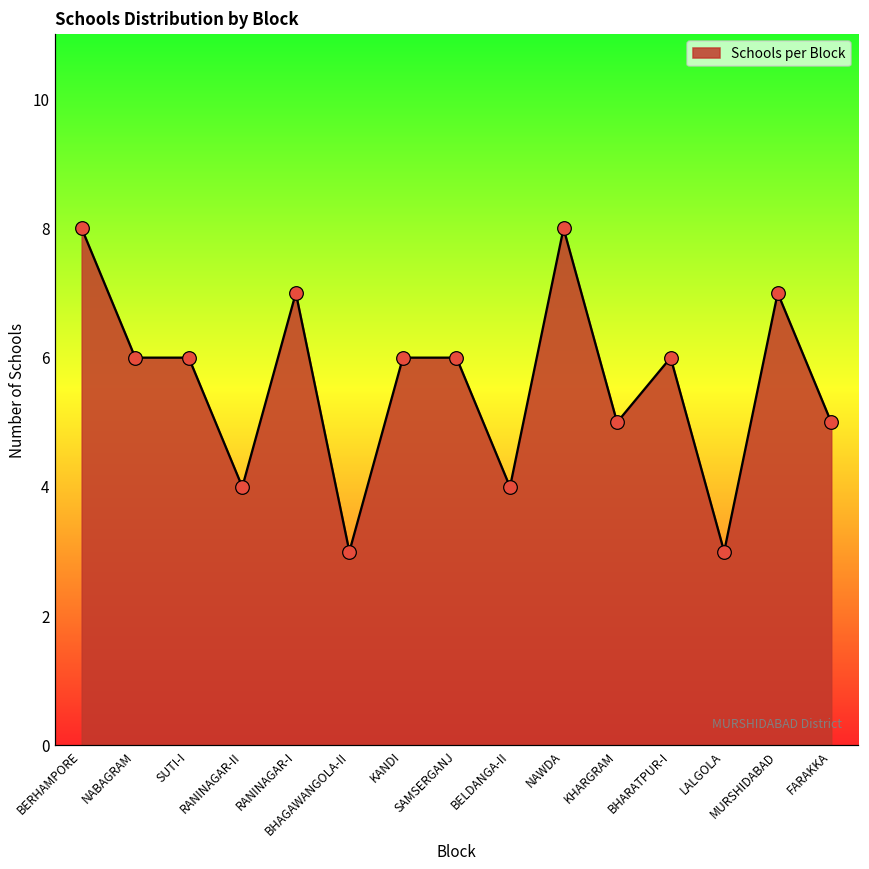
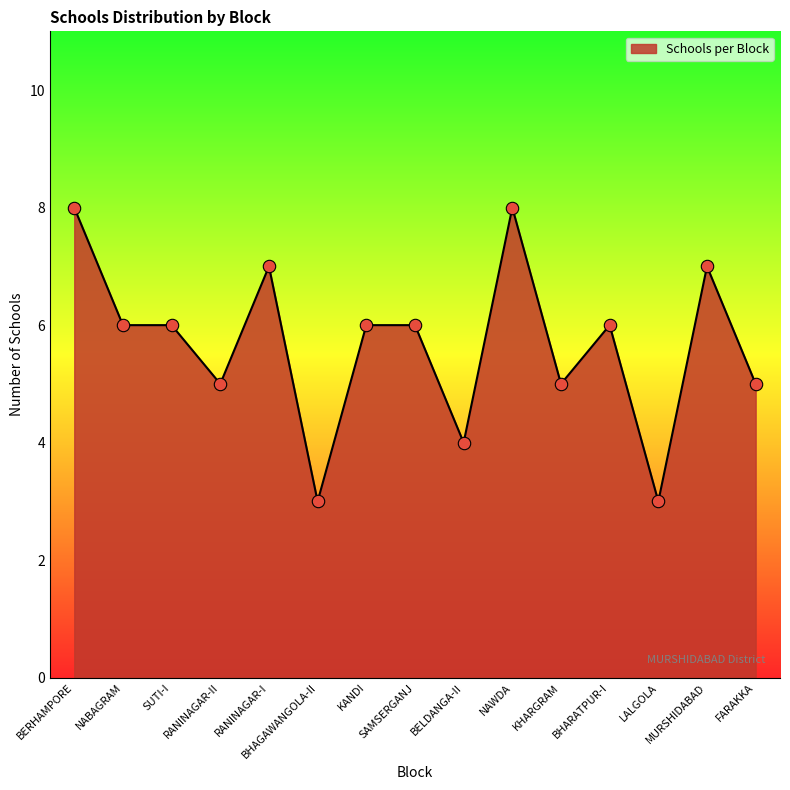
RANINAGAR-II: 4 -> 5
